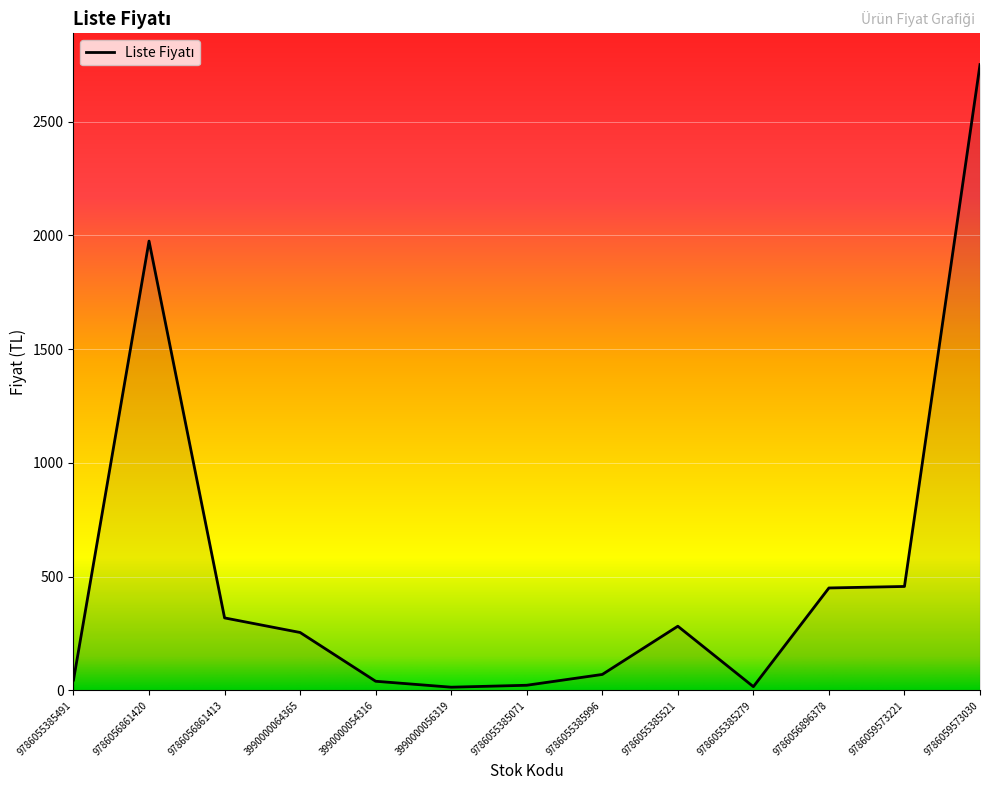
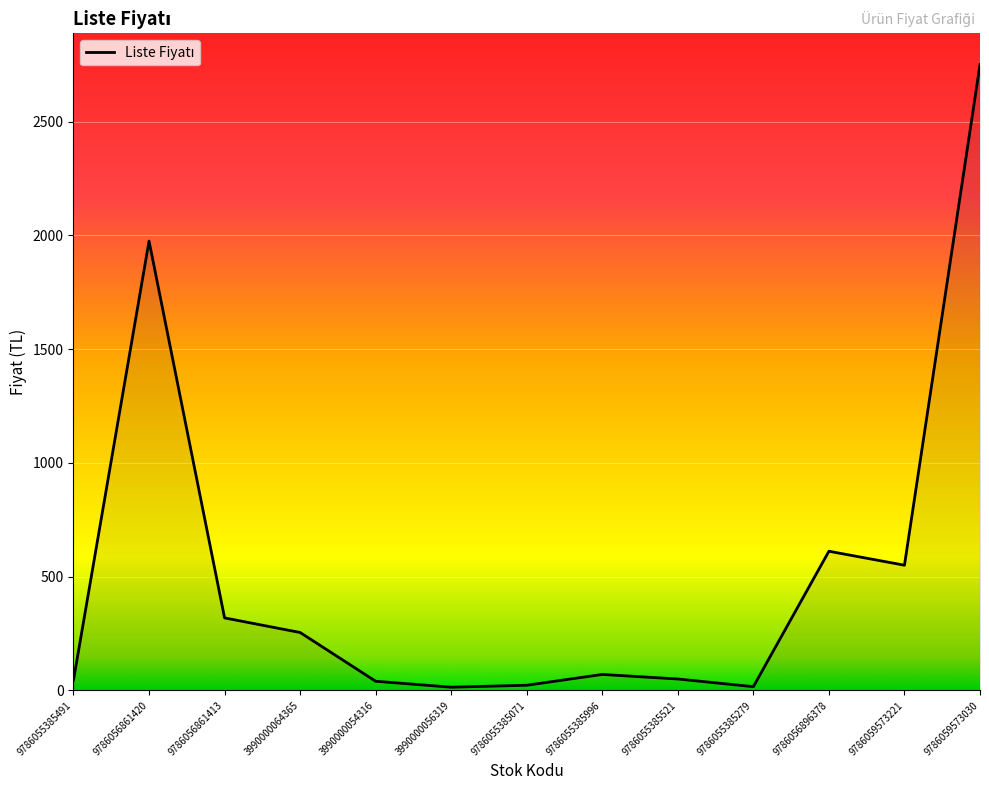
9786055385521: 280 -> 50
9786056896378: 450 -> 610
9786059573221: 460 -> 550
